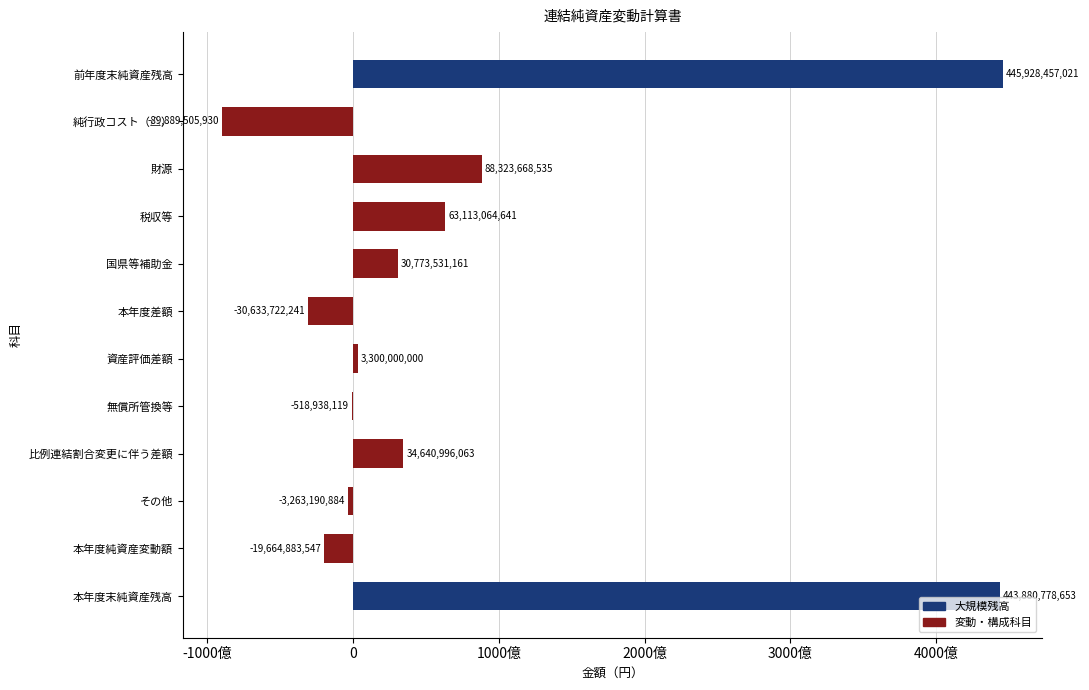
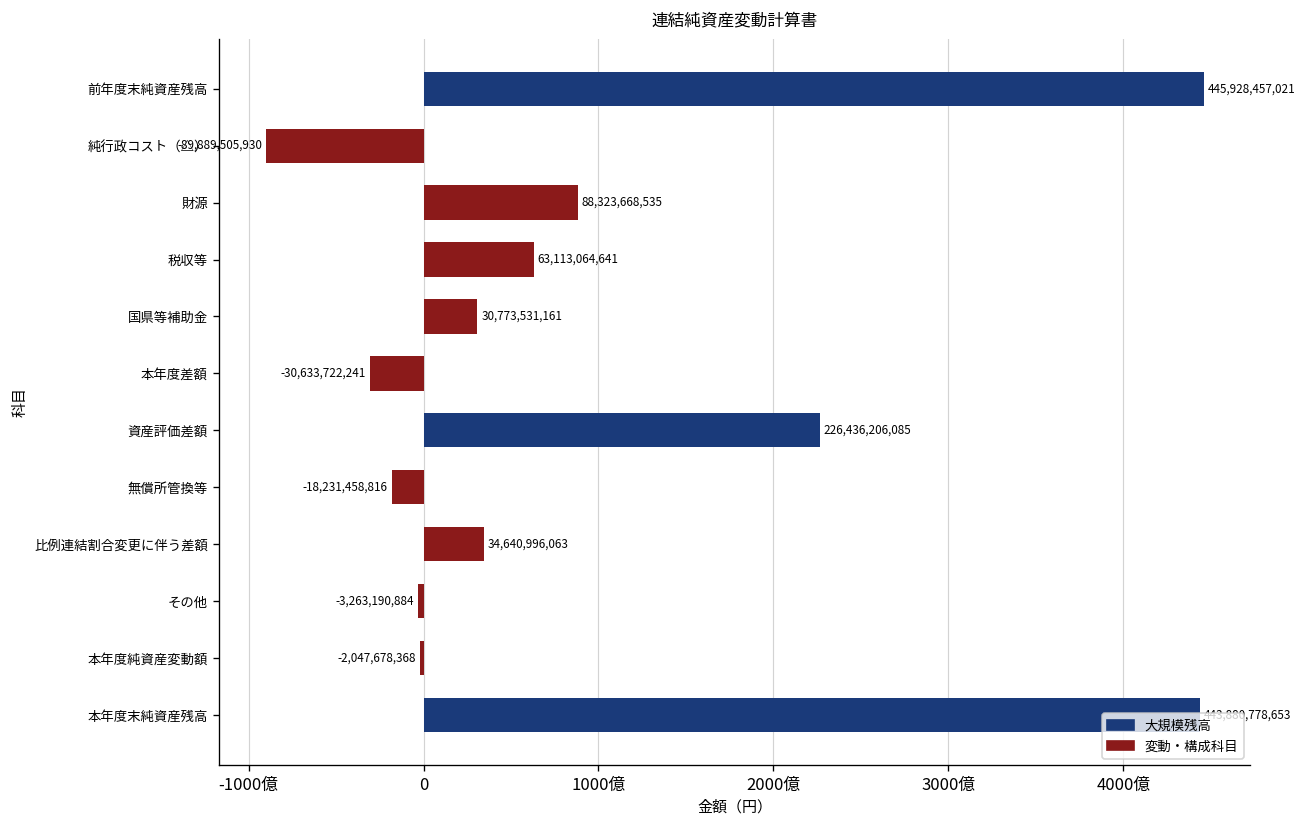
資産評価差額: 3,300,000,000 -> 226,436,206,085
無償所管換等: -518,938,119 -> -18,231,458,816
本年度純資産変動額: -19,664,883,547 -> -2,047,678,368
